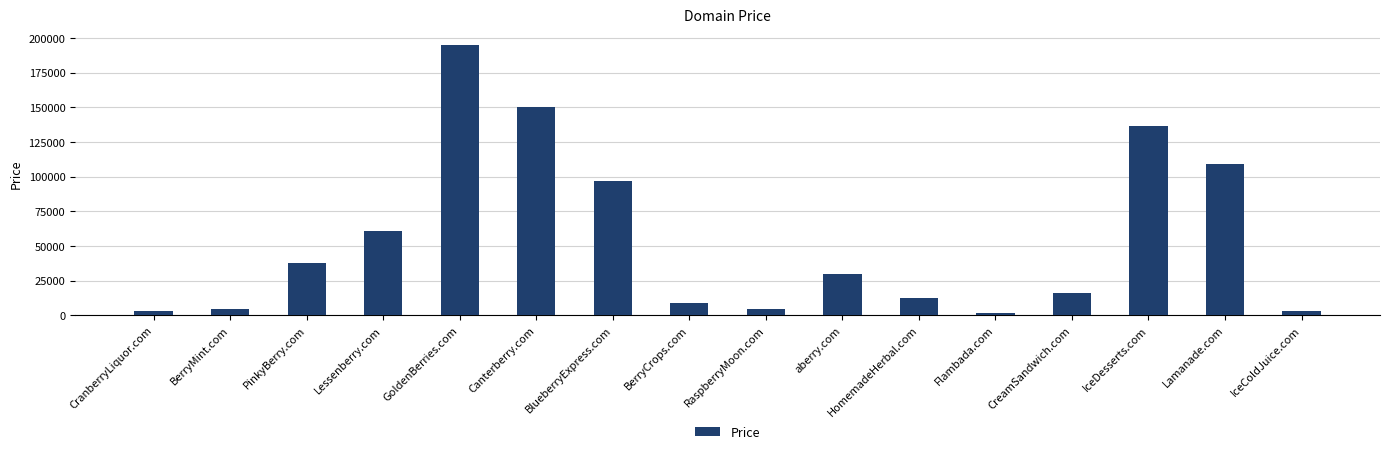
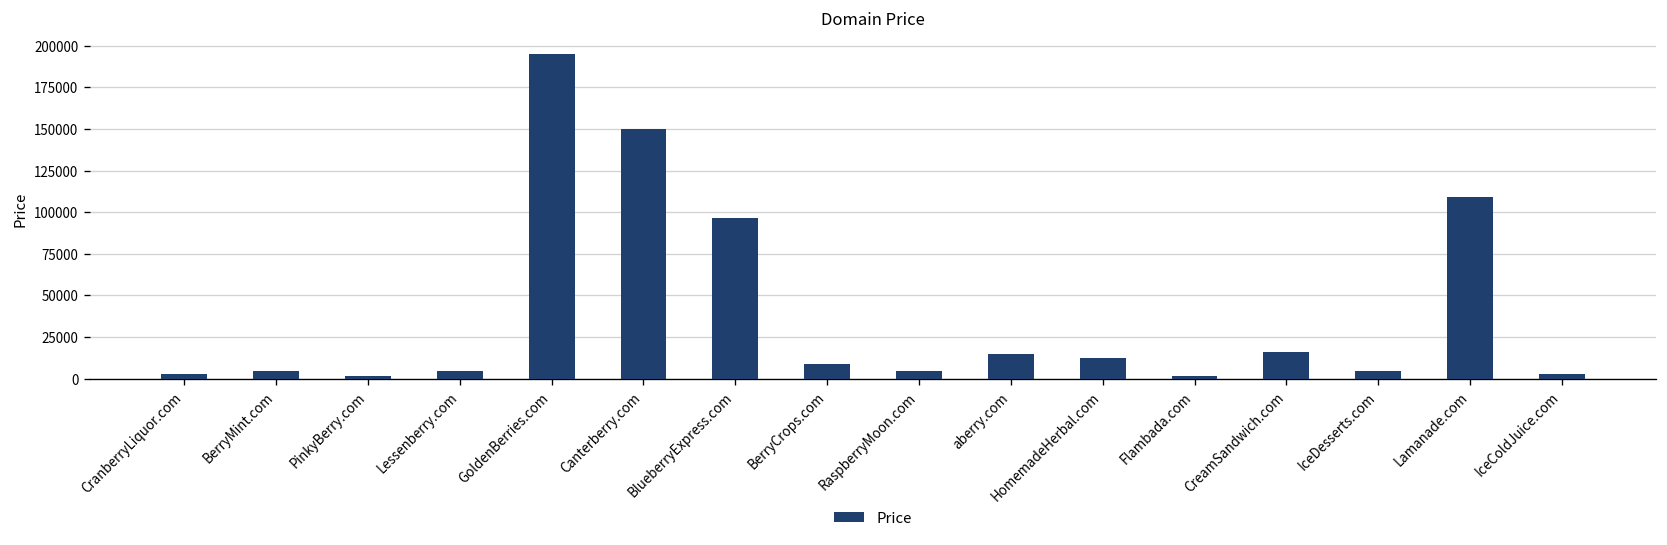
PinkyBerry.com: 38000 -> 2000
Lessenberry.com: 60000 -> 5000
aberry.com: 30000 -> 15000
IceDesserts.com: 137000 -> 5000
